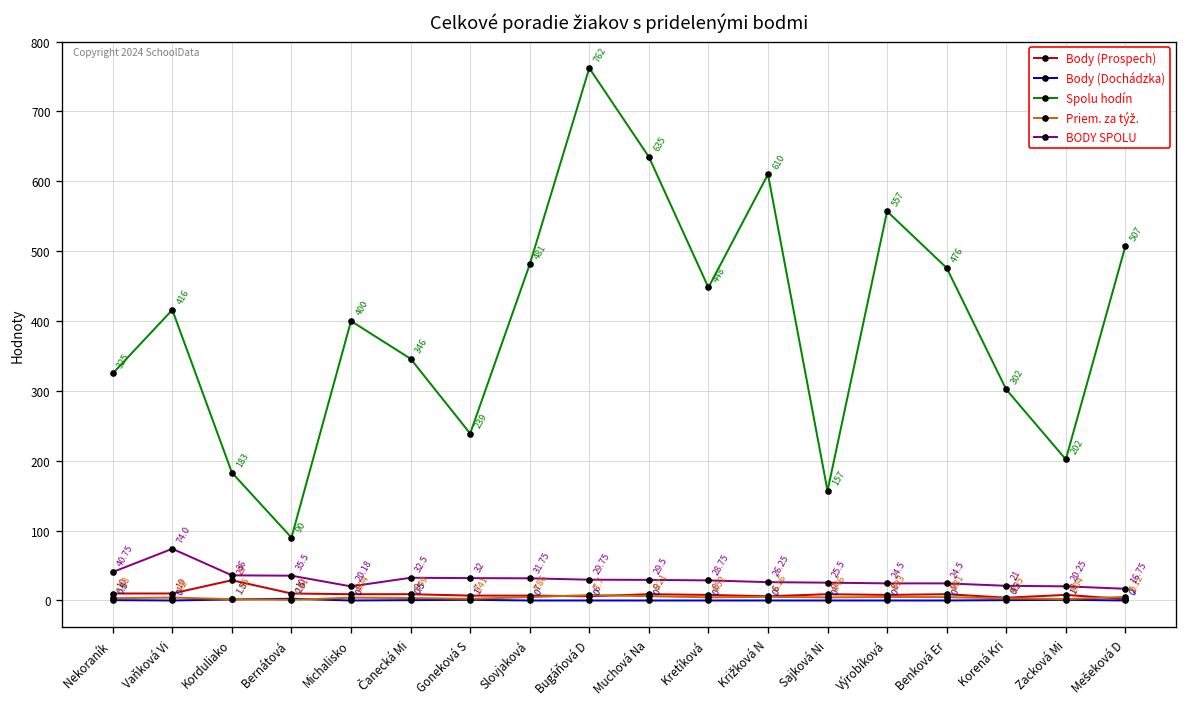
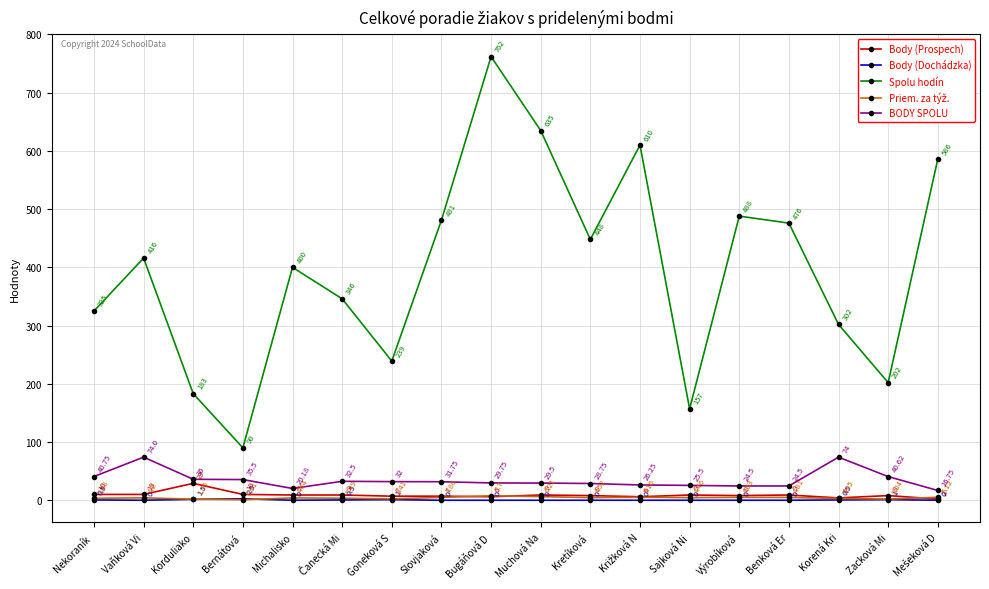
Spolu hodín, Výrobíková: 557 -> 488
BODY SPOLU, Korená Kri: 21 -> 74
BODY SPOLU, Zacková Mi: 20.25 -> 40.62
Spolu hodín, Mešeková D: 507 -> 586
